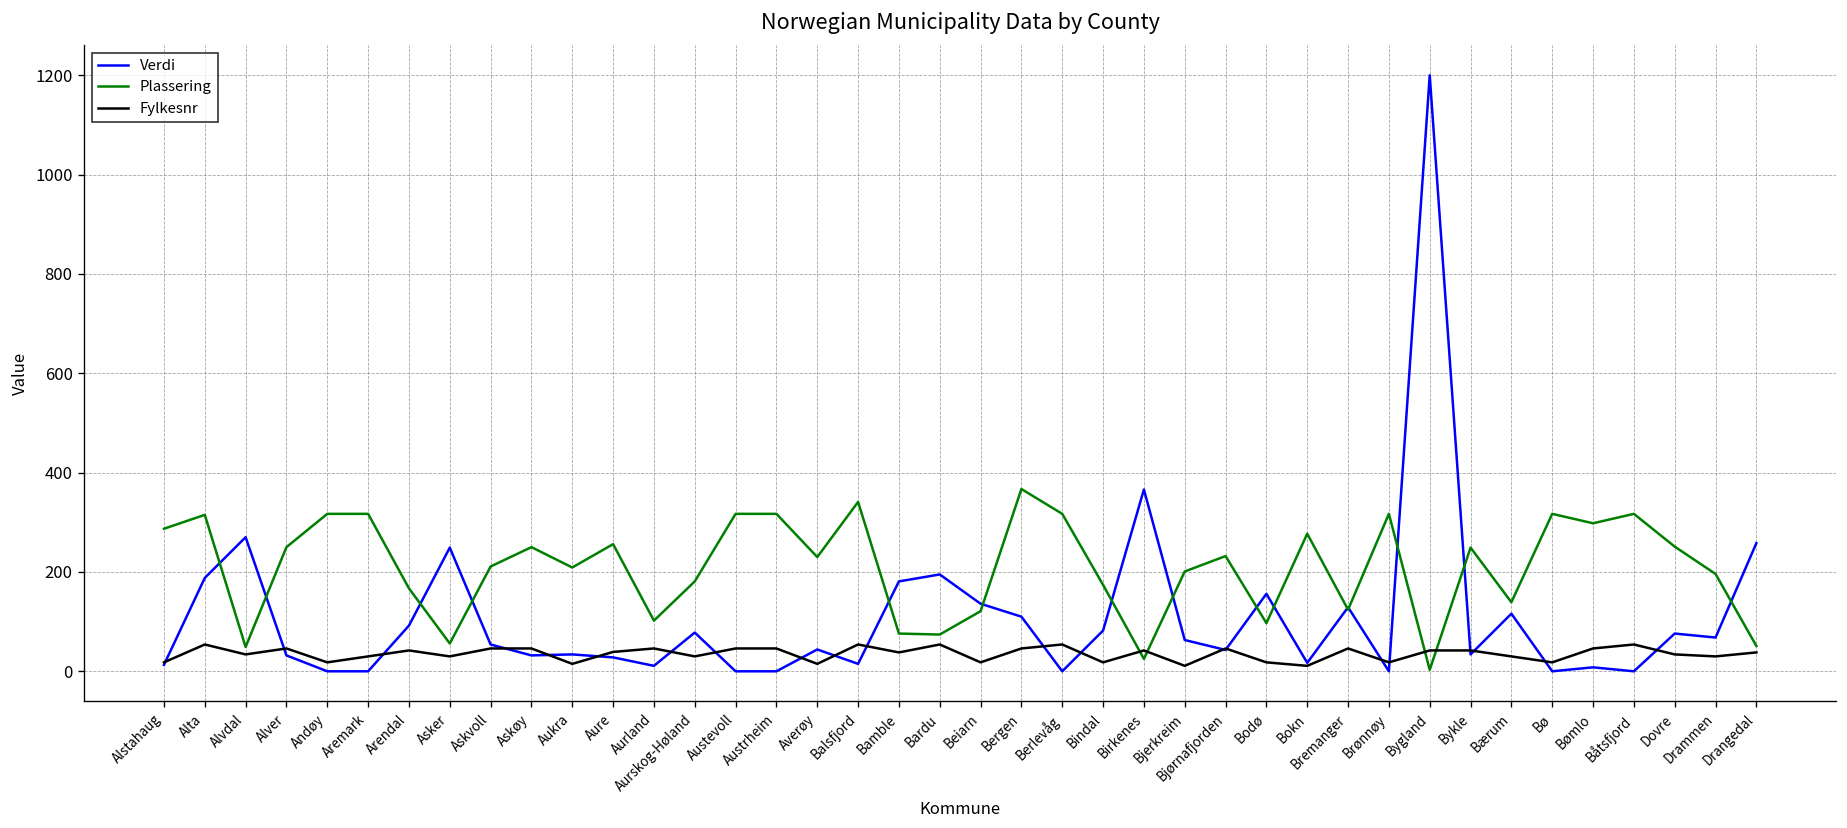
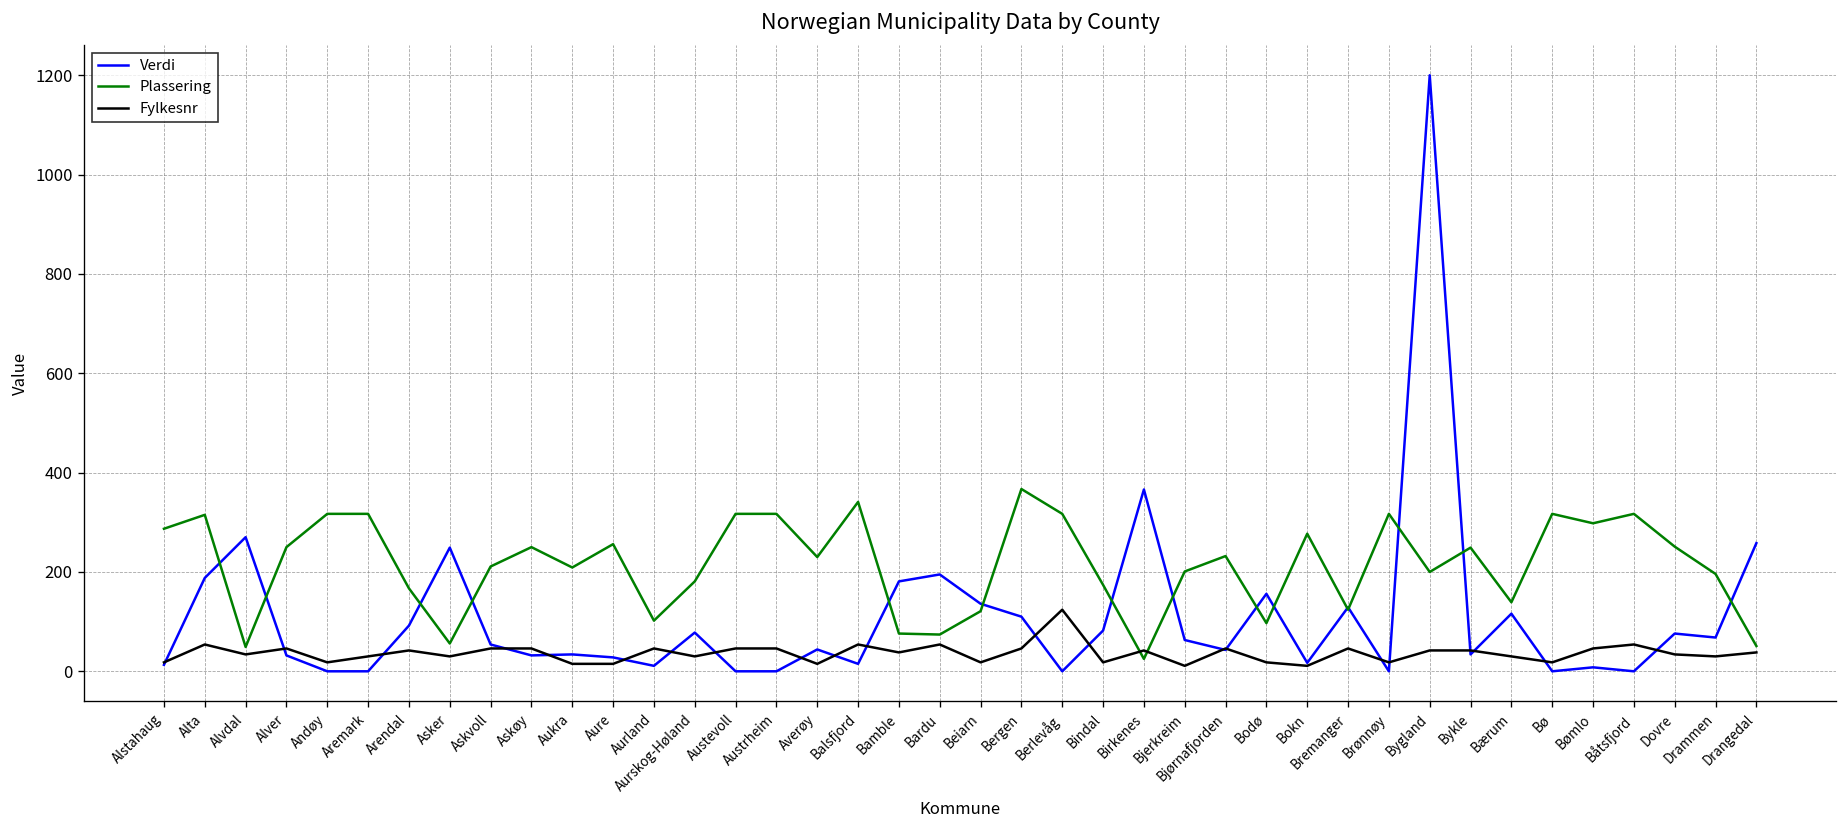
Fylkesnr, Aure: 40 -> 20
Fylkesnr, Berlevåg: 50 -> 120
Plassering, Bygland: 0 -> 200
